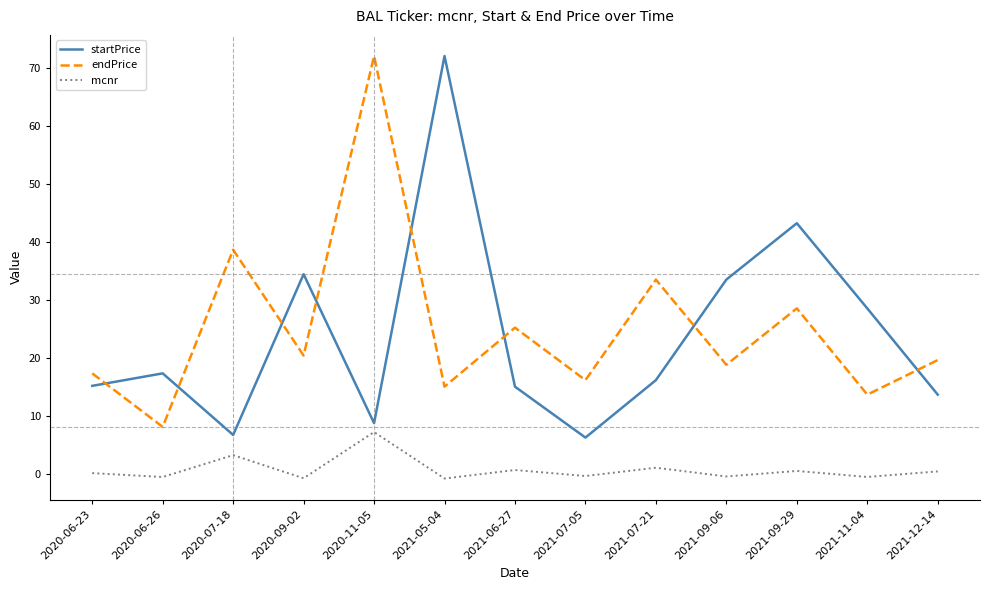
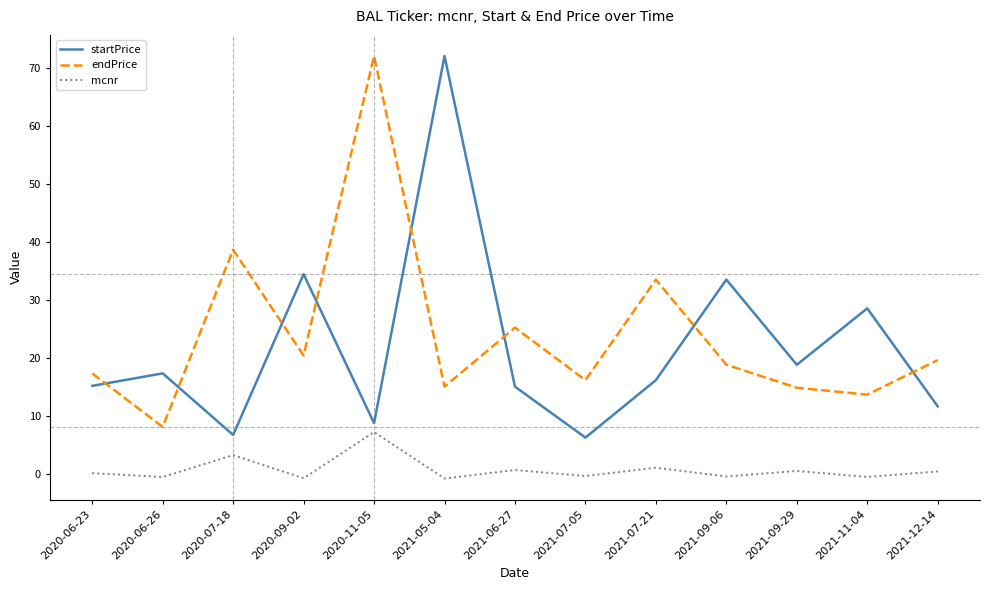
startPrice, 2021-09-29: 43 -> 19
endPrice, 2021-09-29: 29 -> 15
startPrice, 2021-12-14: 14 -> 12
